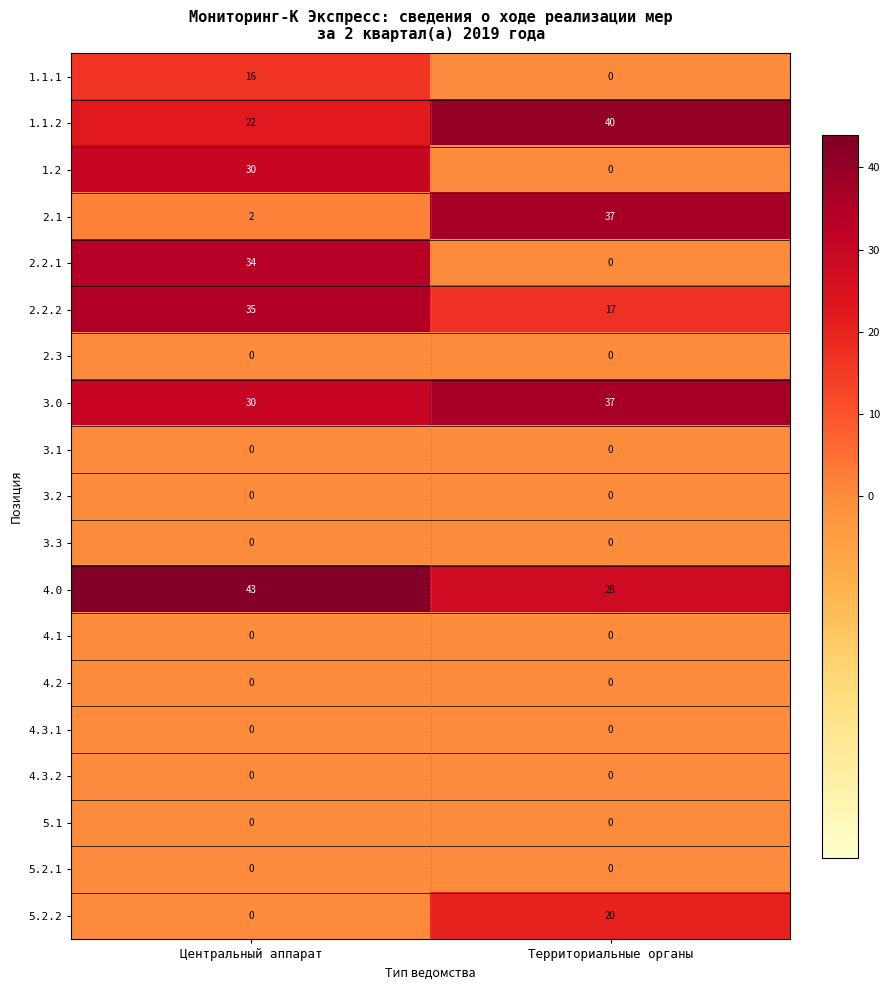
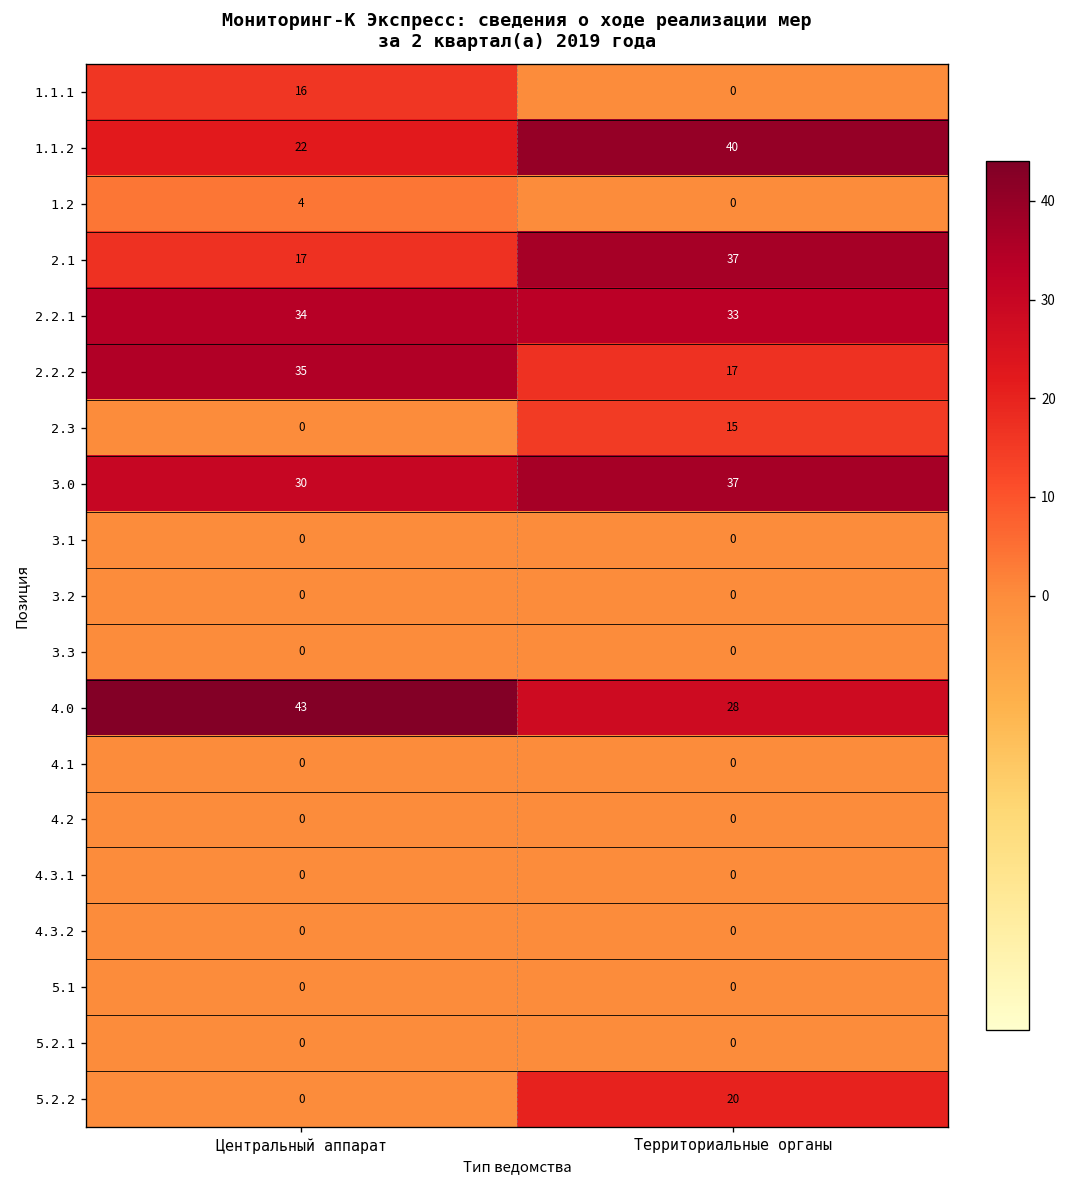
1.2, Центральный аппарат: 30 -> 4
2.1, Центральный аппарат: 2 -> 17
2.2.1, Территориальные органы: 0 -> 33
2.3, Территориальные органы: 0 -> 15
